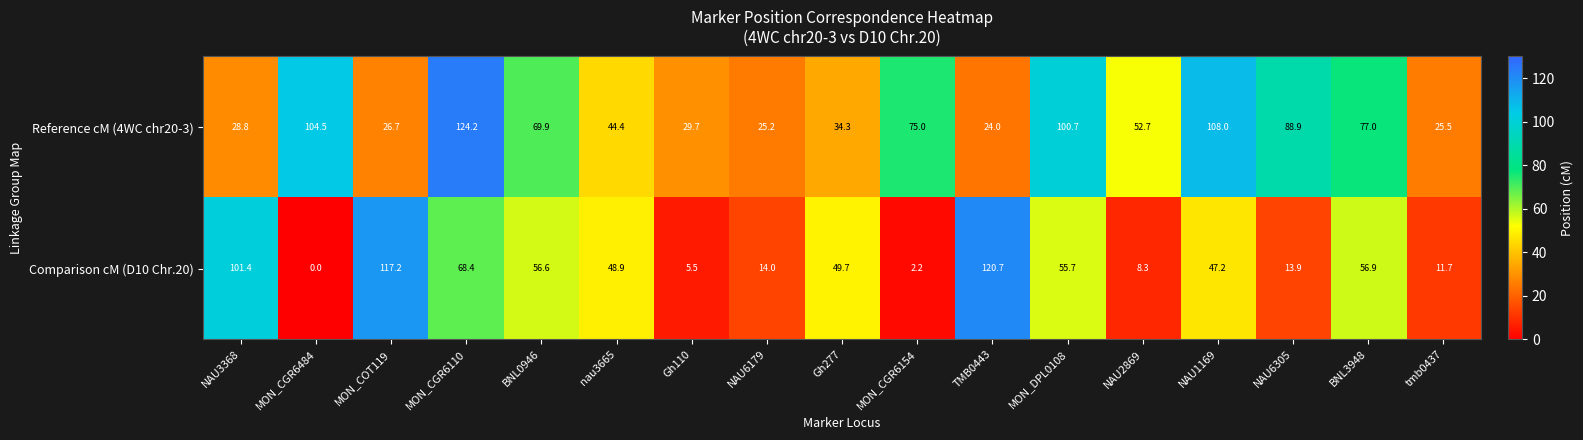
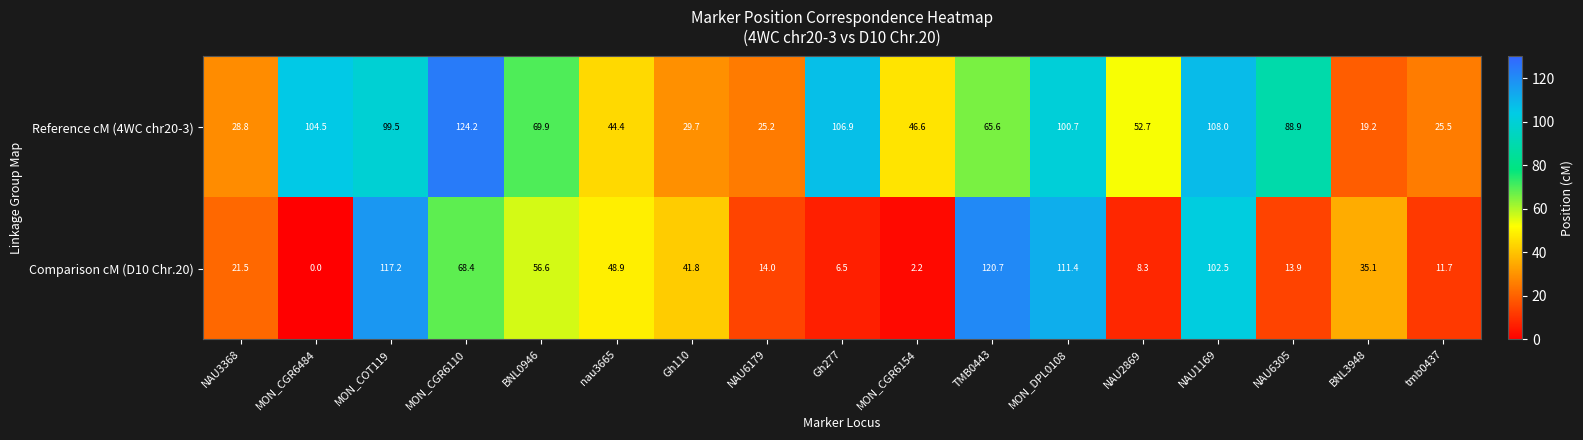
Reference cM (4WC chr20-3), MON_COT119: 26.7 -> 99.5
Reference cM (4WC chr20-3), Gh277: 34.3 -> 106.9
Reference cM (4WC chr20-3), MON_CGR6154: 75.0 -> 46.6
Reference cM (4WC chr20-3), TMB0443: 24.0 -> 65.6
Reference cM (4WC chr20-3), BNL3948: 77.0 -> 19.2
Comparison cM (D10 Chr.20), NAU3368: 101.4 -> 21.5
Comparison cM (D10 Chr.20), Gh110: 5.5 -> 41.8
Comparison cM (D10 Chr.20), Gh277: 49.7 -> 6.5
Comparison cM (D10 Chr.20), MON_DPL0108: 55.7 -> 111.4
Comparison cM (D10 Chr.20), NAU1169: 47.2 -> 102.5
Comparison cM (D10 Chr.20), BNL3948: 56.9 -> 35.1
